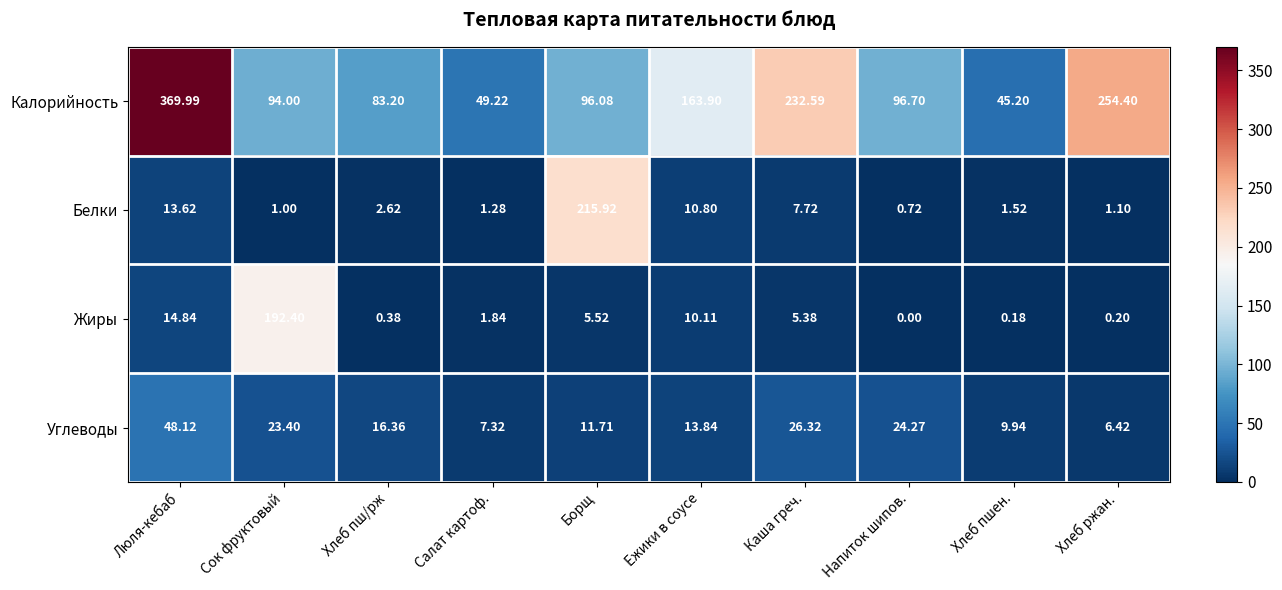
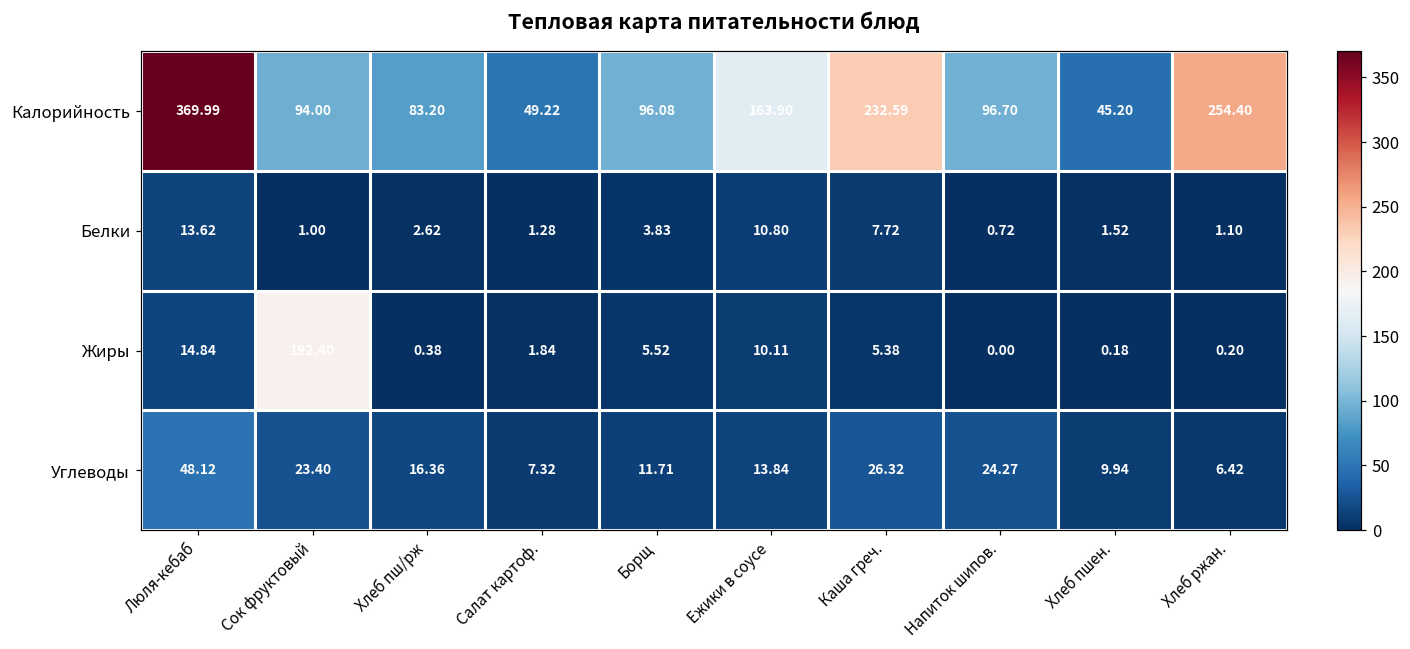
Белки, Борщ: 215.92 -> 3.83
